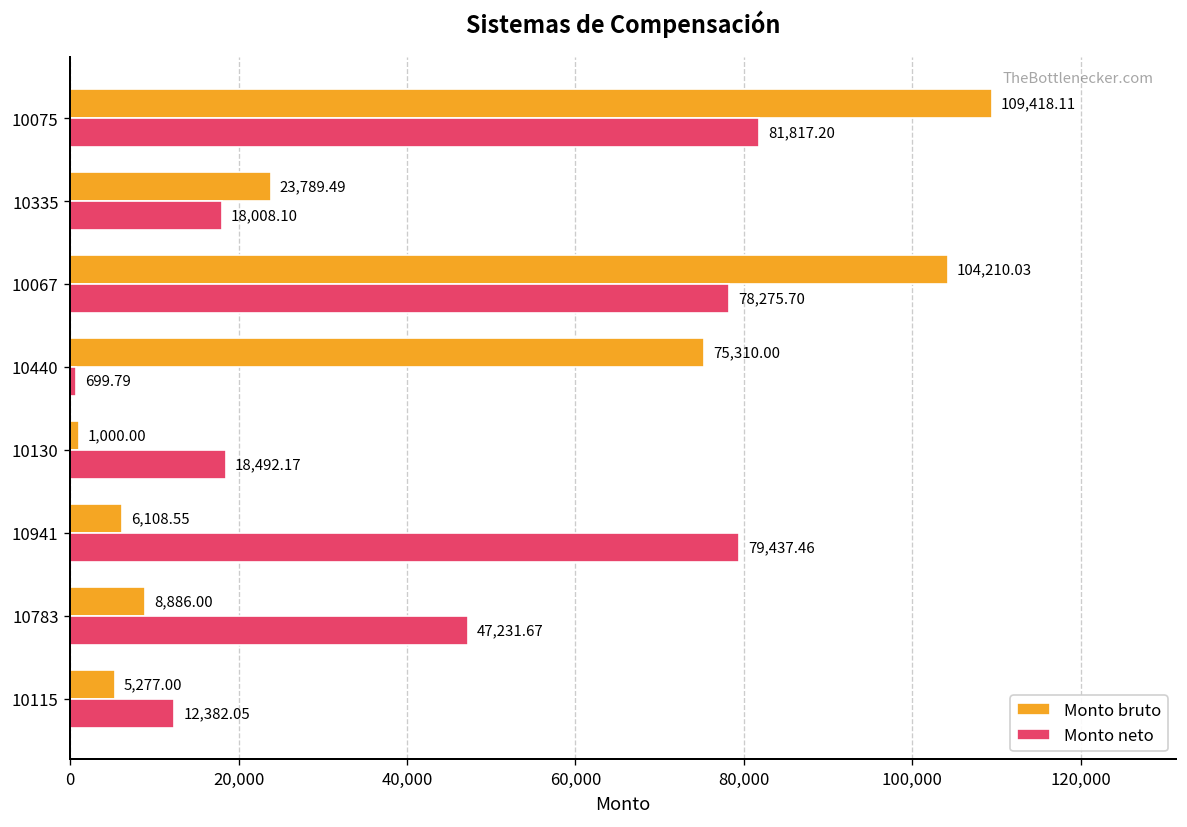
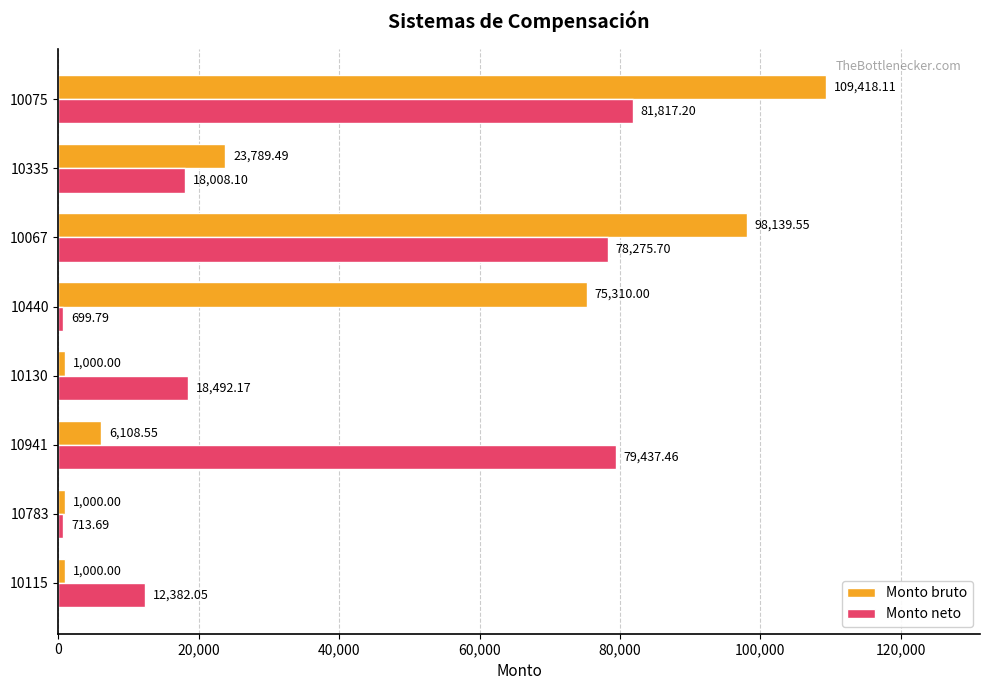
Monto bruto, 10067: 104,210.03 -> 98,139.55
Monto bruto, 10783: 8,886.00 -> 1,000.00
Monto neto, 10783: 47,231.67 -> 713.69
Monto bruto, 10115: 5,277.00 -> 1,000.00
